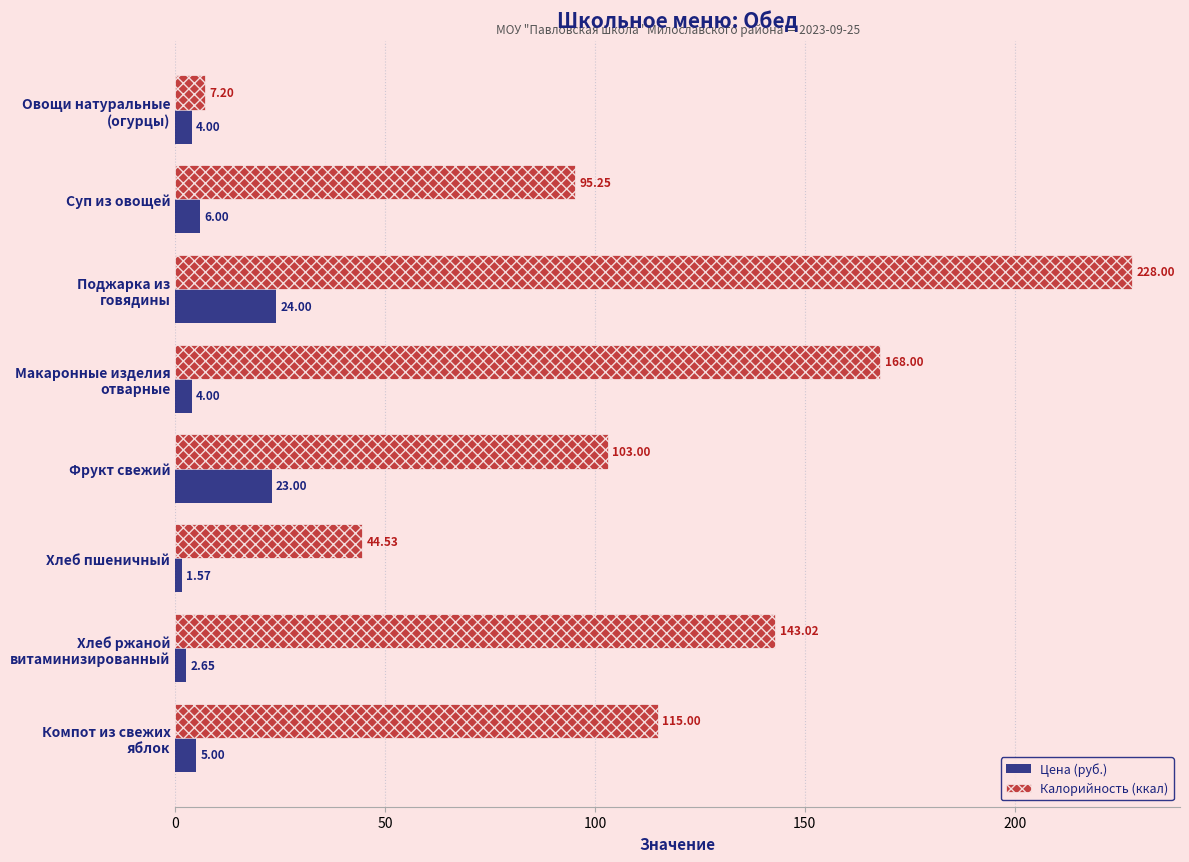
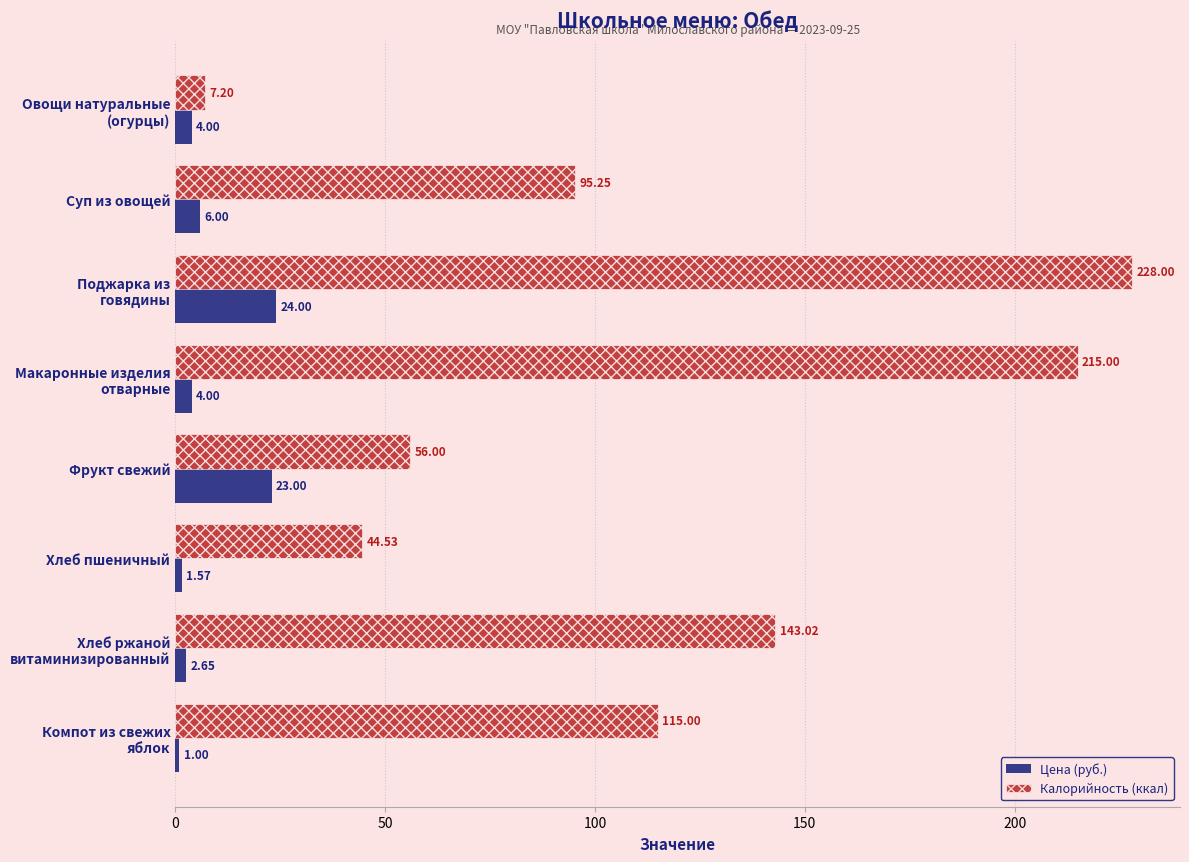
Калорийность (ккал), Макаронные изделия отварные: 168.00 -> 215.00
Калорийность (ккал), Фрукт свежий: 103.00 -> 56.00
Цена (руб.), Компот из свежих яблок: 5.00 -> 1.00
